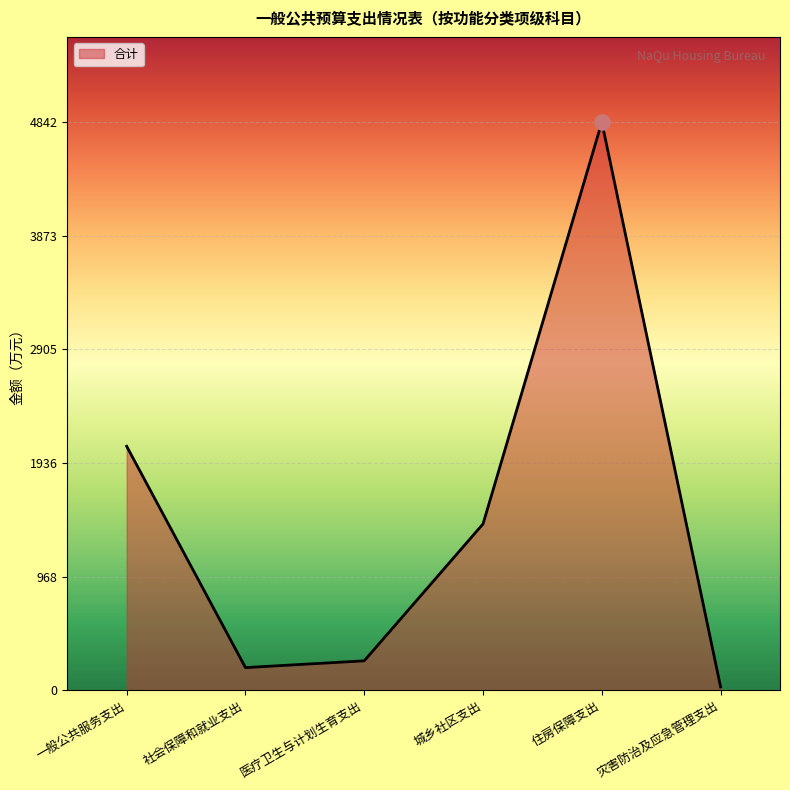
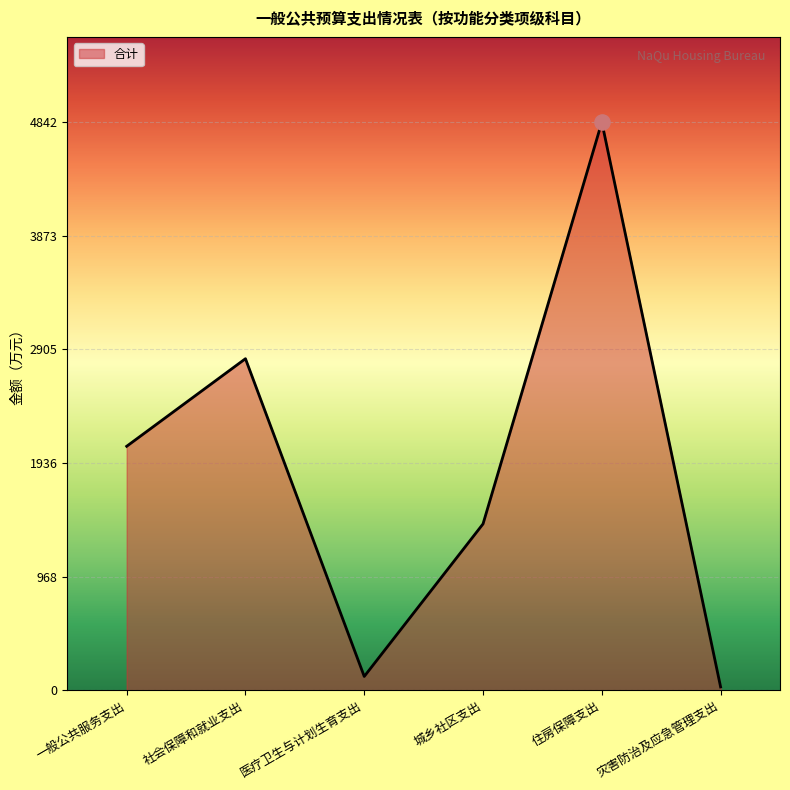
合计, 社会保障和就业支出: 190 -> 2830
合计, 医疗卫生与计划生育支出: 250 -> 120
